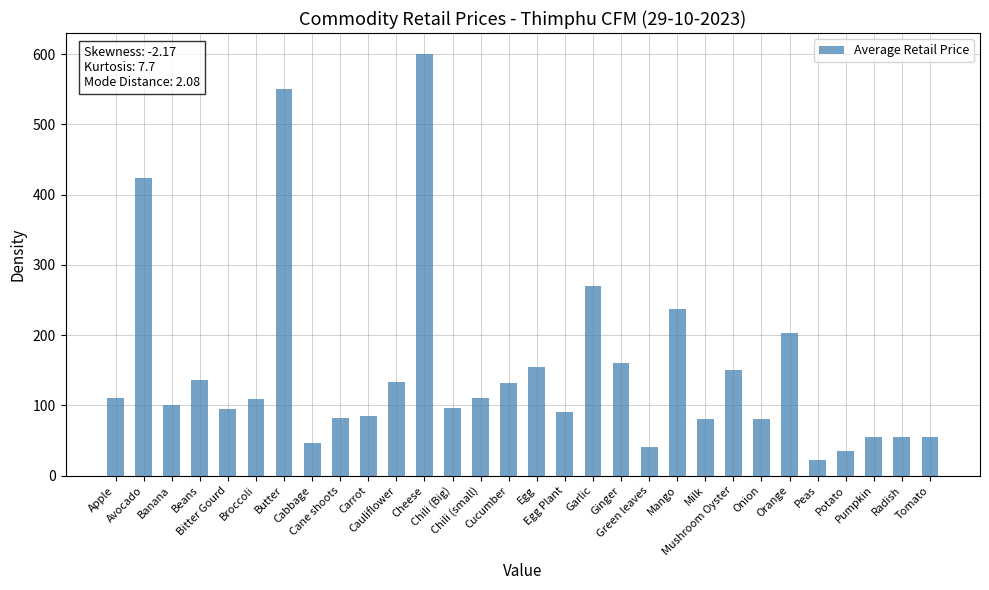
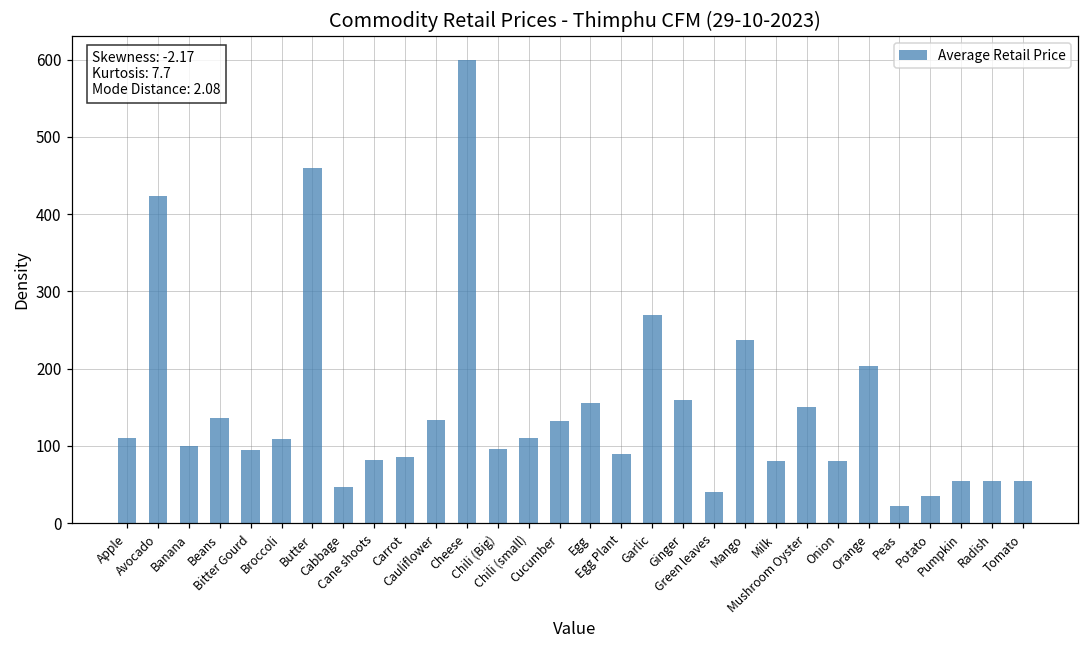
Butter: 550 -> 460
